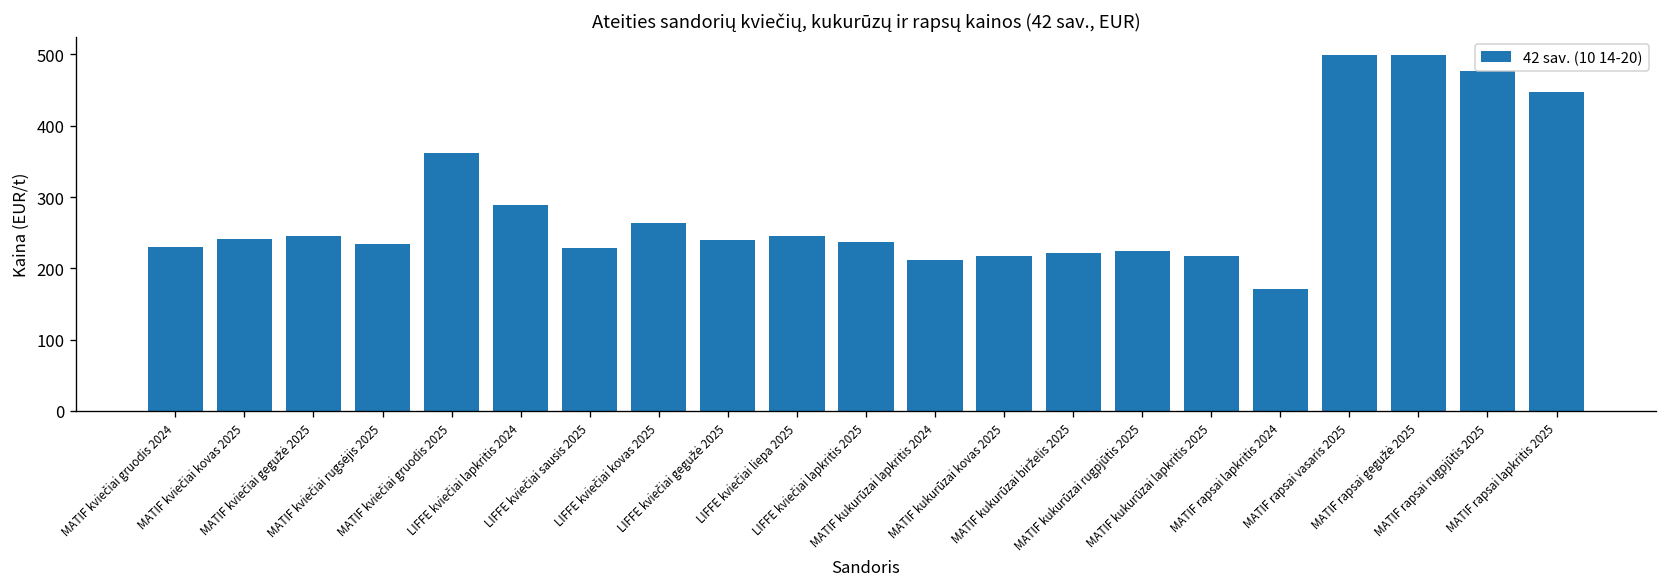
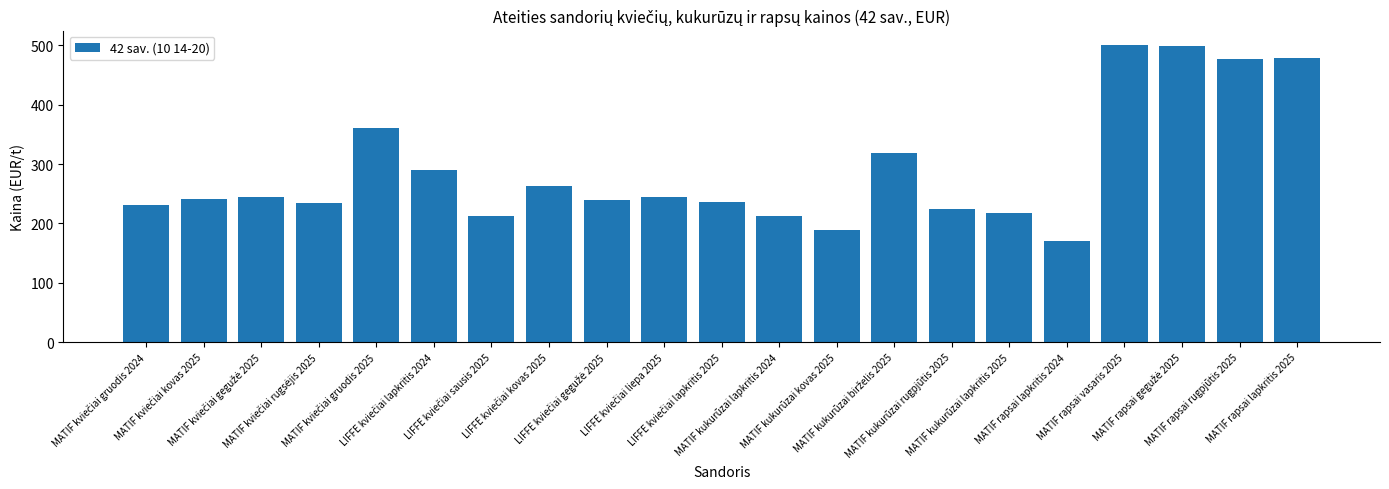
LIFFE kviečiai sausis 2025: 230 -> 210
MATIF kukurūzai kovas 2025: 220 -> 190
MATIF kukurūzai birželis 2025: 220 -> 320
MATIF rapsai lapkritis 2025: 450 -> 480
